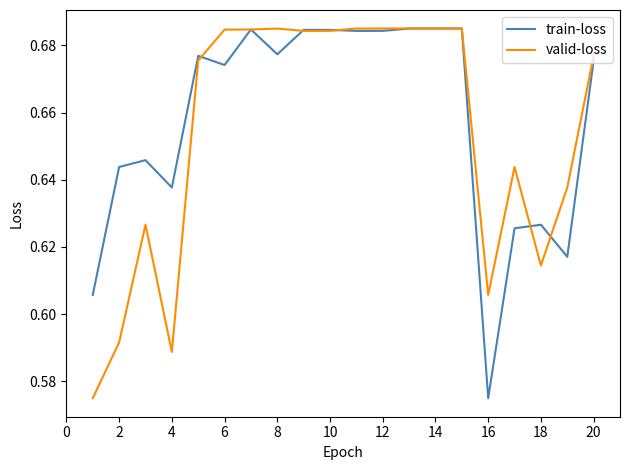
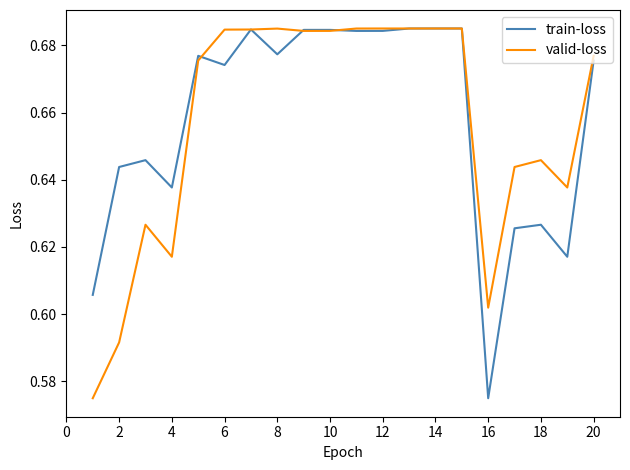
valid-loss, 4: 0.589 -> 0.617
valid-loss, 16: 0.606 -> 0.602
valid-loss, 18: 0.614 -> 0.646
